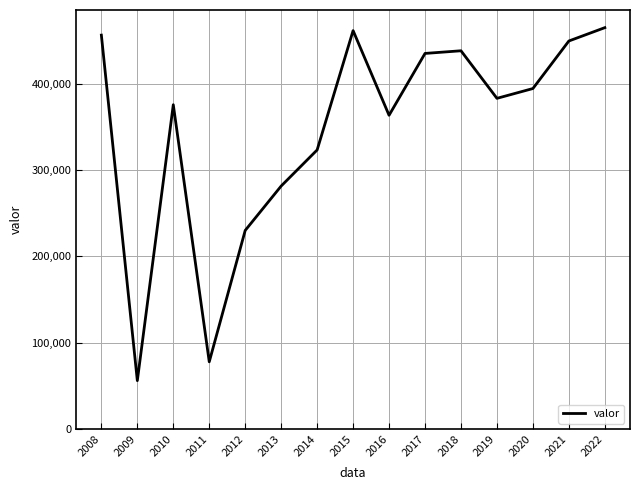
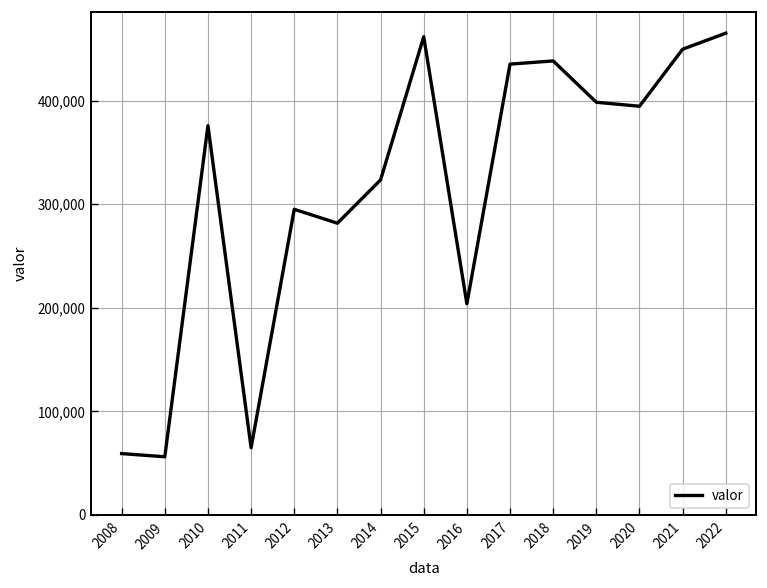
2008: 460,000 -> 60,000
2011: 80,000 -> 60,000
2012: 230,000 -> 300,000
2016: 360,000 -> 200,000
2019: 380,000 -> 400,000
